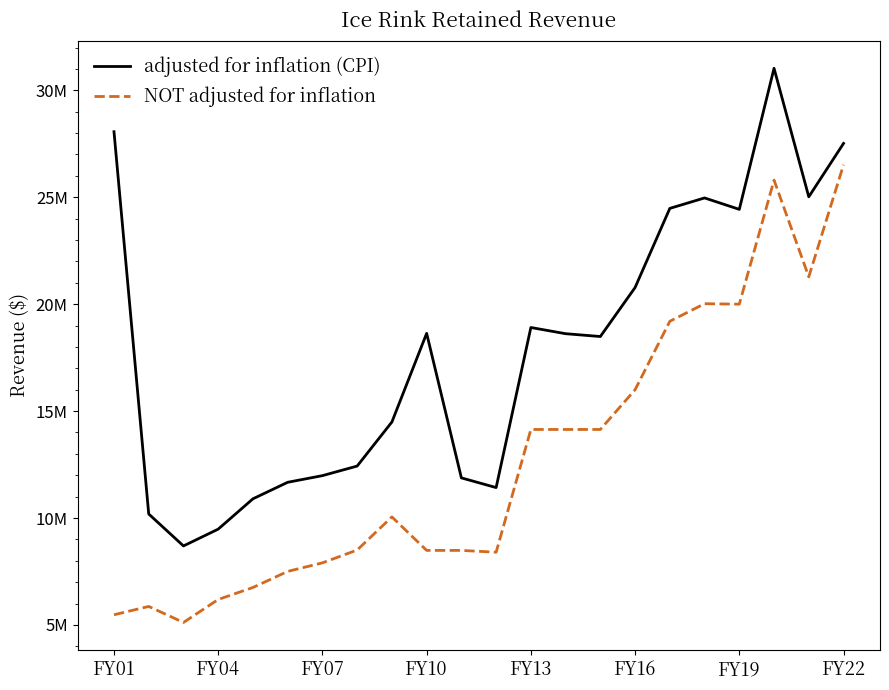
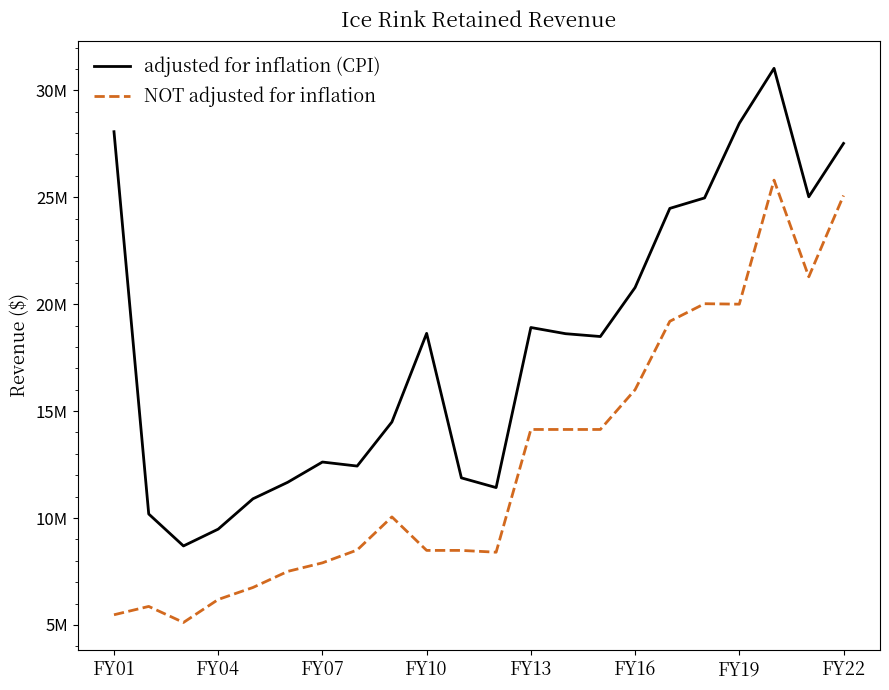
adjusted for inflation (CPI), FY07: 12000000 -> 12600000
adjusted for inflation (CPI), FY19: 24400000 -> 28500000
NOT adjusted for inflation, FY22: 26500000 -> 25100000
